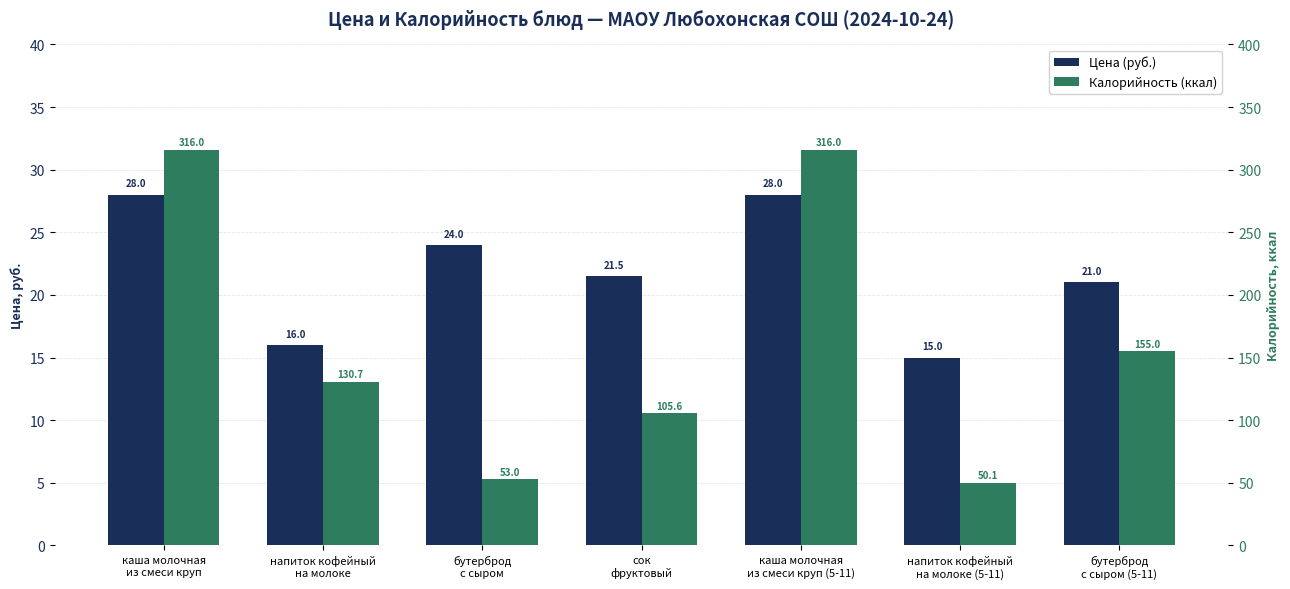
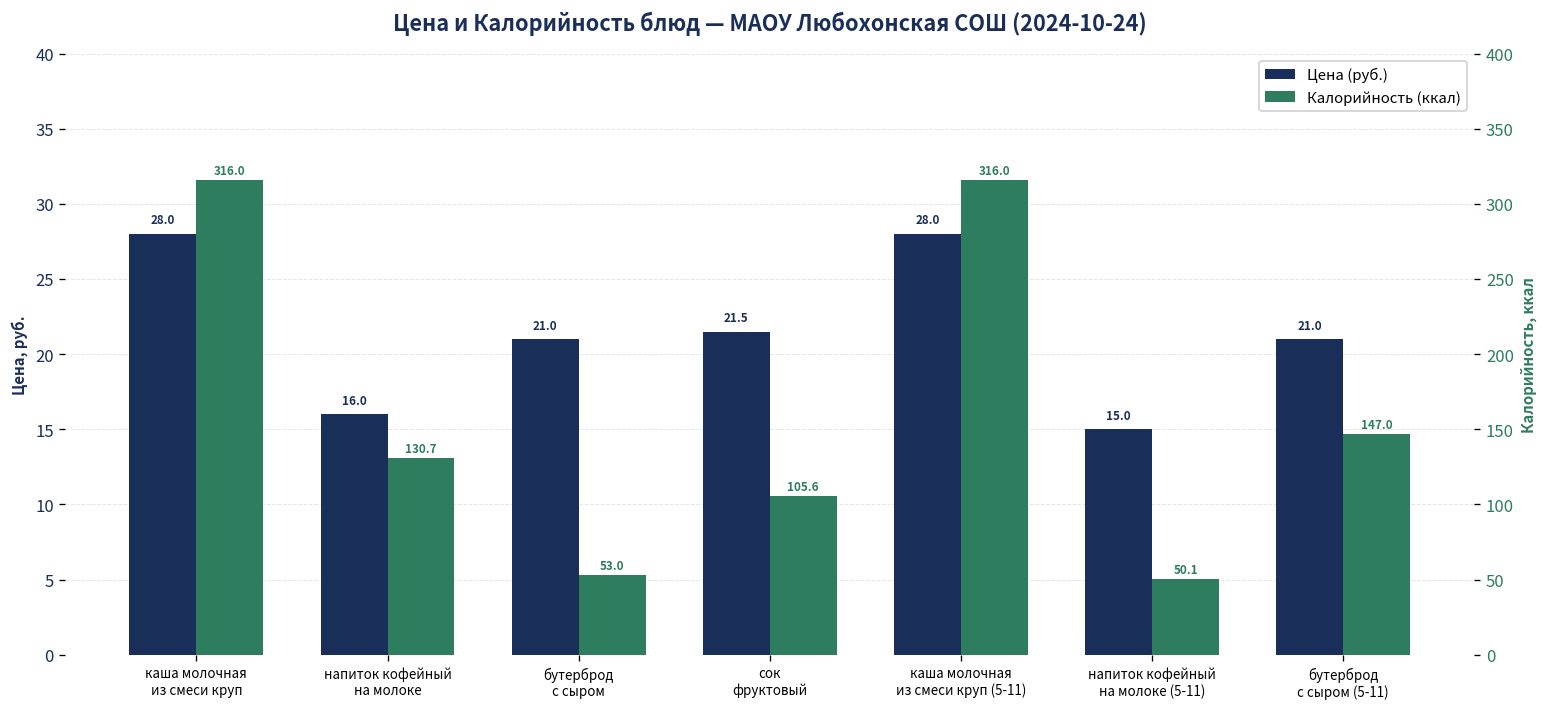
Цена (руб.), бутерброд с сыром: 24.0 -> 21.0
Калорийность (ккал), бутерброд с сыром (5-11): 155.0 -> 147.0
